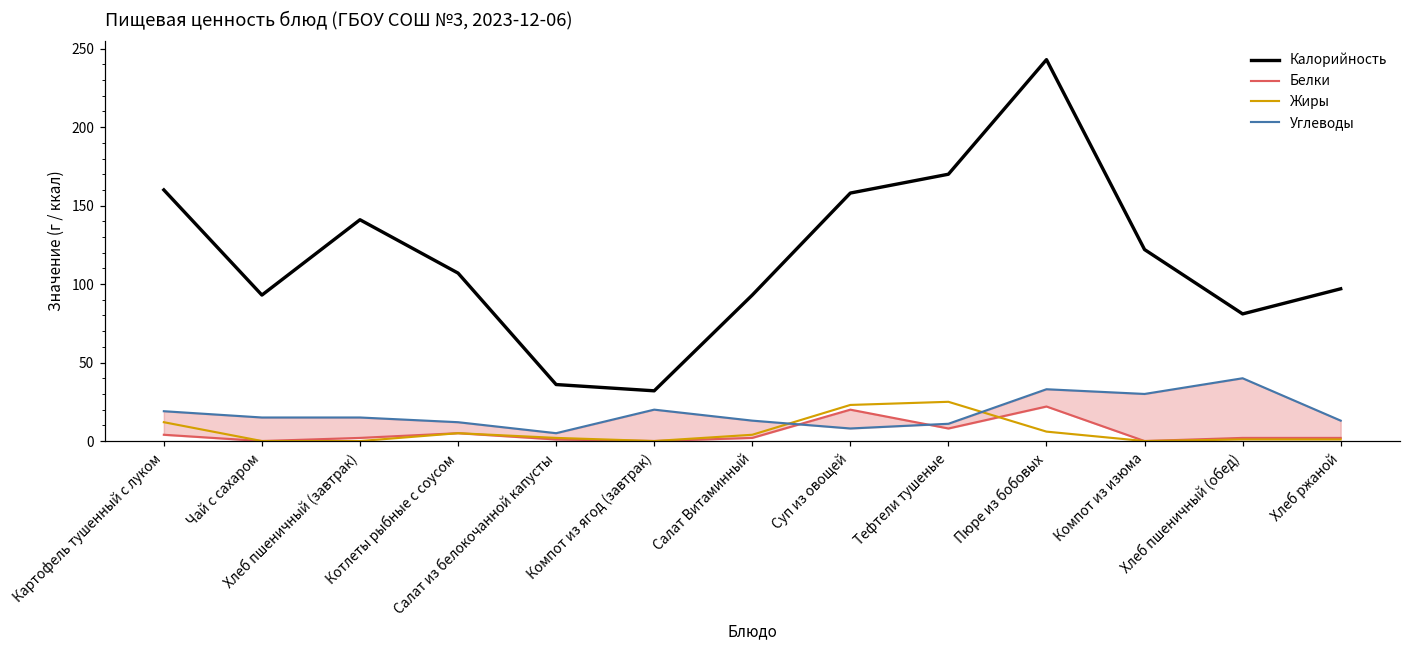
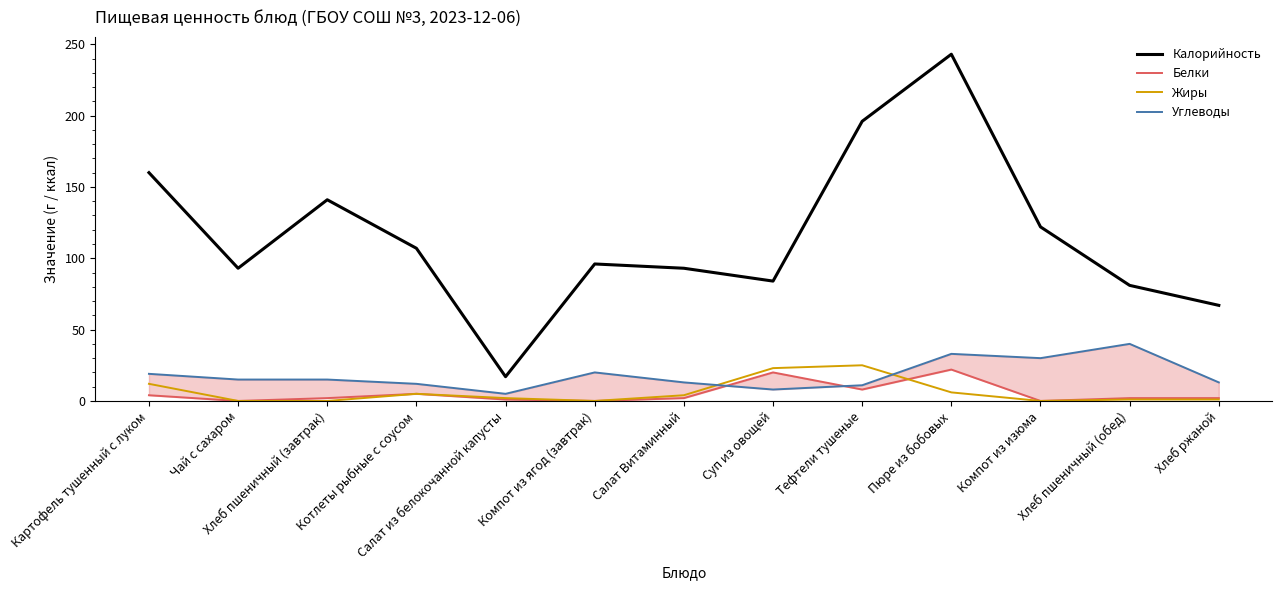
Калорийность, Салат из белокочанной капусты: 36 -> 17
Калорийность, Компот из ягод (завтрак): 32 -> 96
Калорийность, Суп из овощей: 158 -> 84
Калорийность, Тефтели тушеные: 170 -> 196
Калорийность, Хлеб ржаной: 97 -> 67
